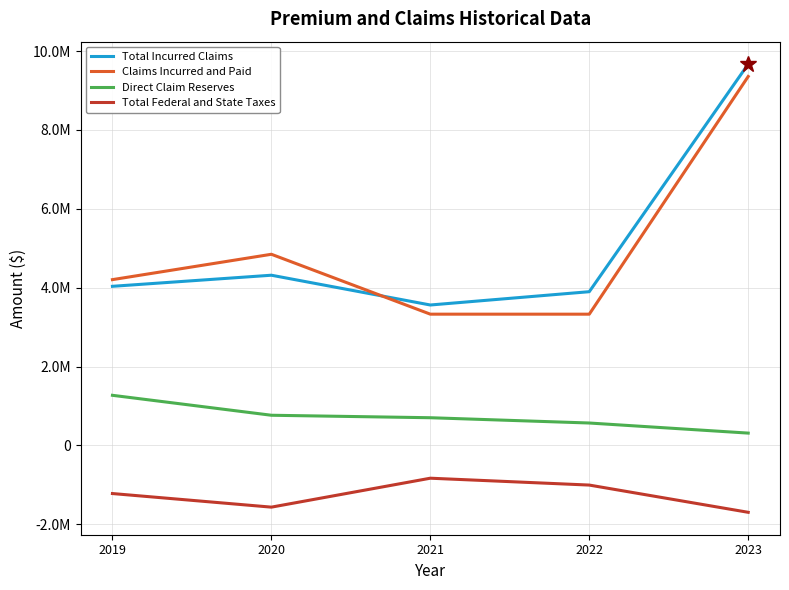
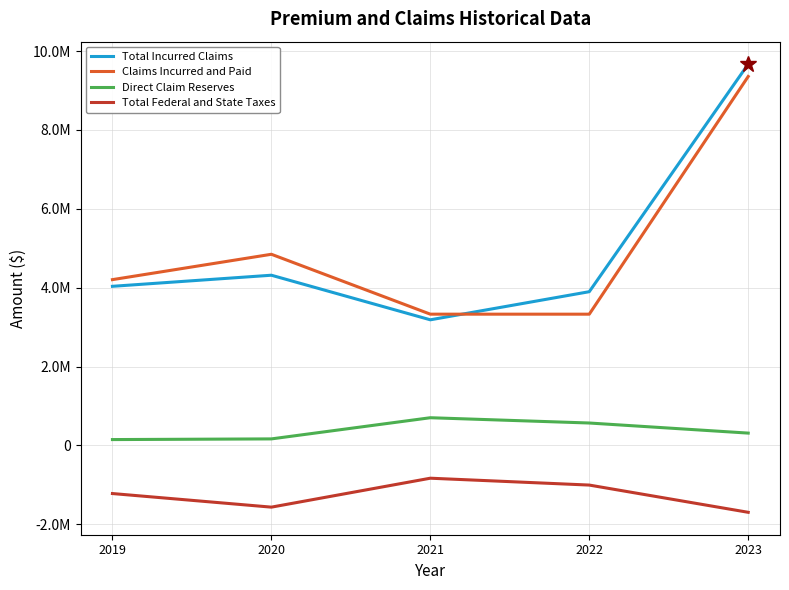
Direct Claim Reserves, 2019: 1300000 -> 200000
Direct Claim Reserves, 2020: 800000 -> 200000
Total Incurred Claims, 2021: 3600000 -> 3200000
